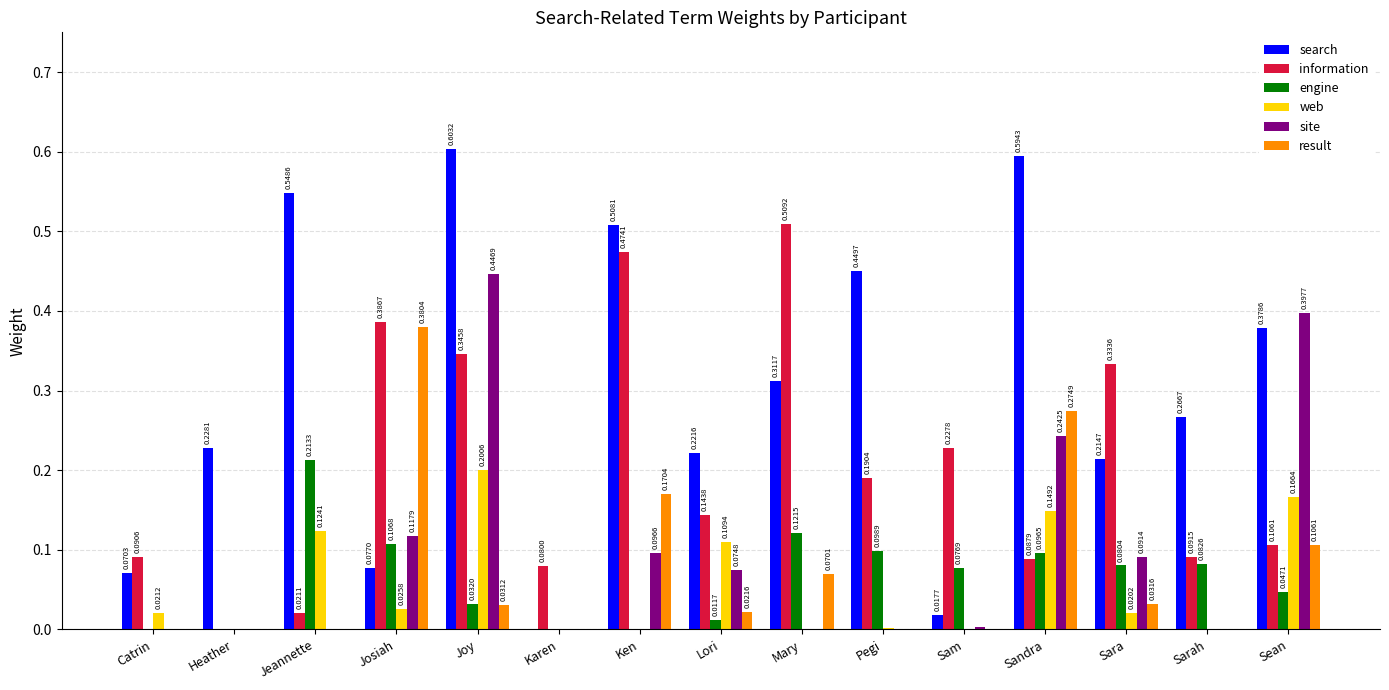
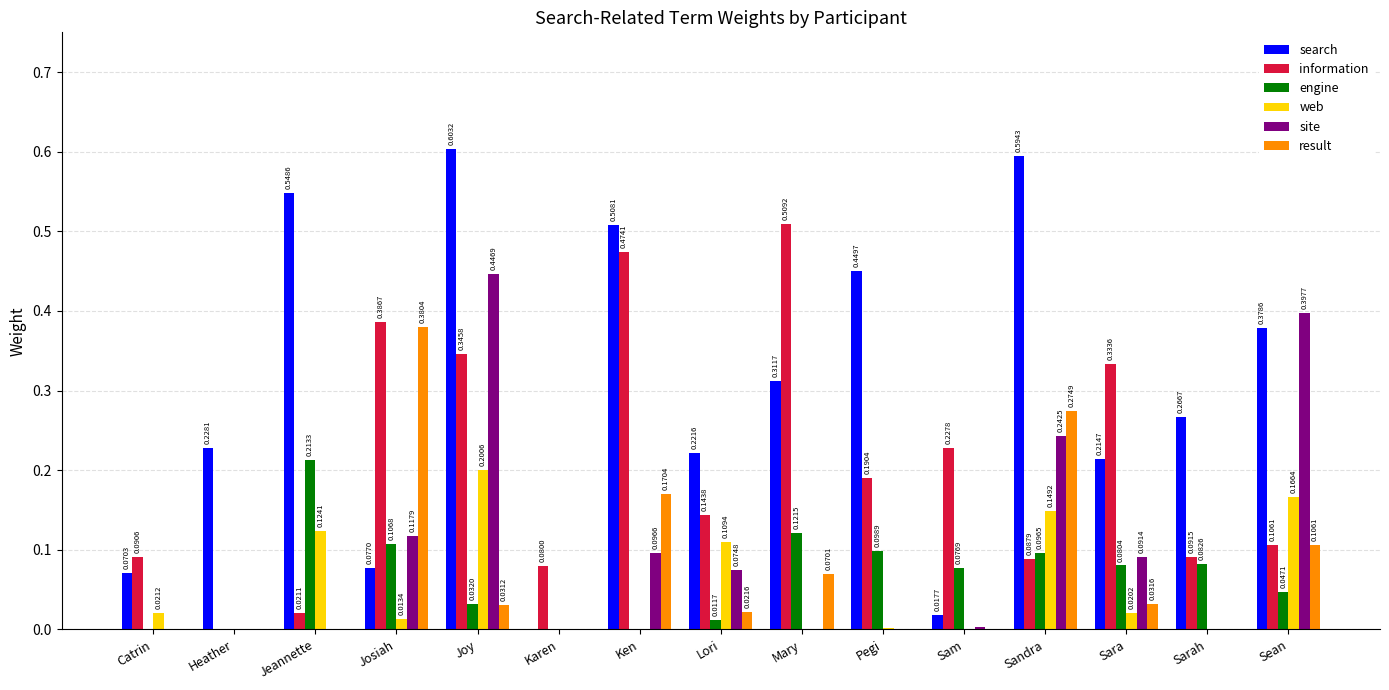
web, Josiah: 0.0258 -> 0.0134
